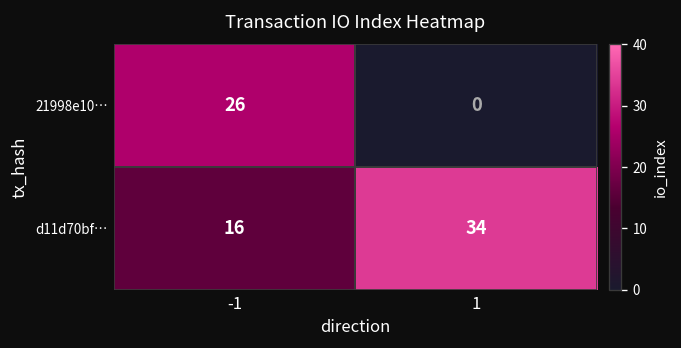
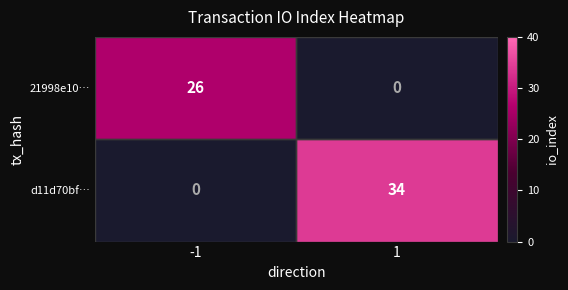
d11d70bf…, -1: 16 -> 0
